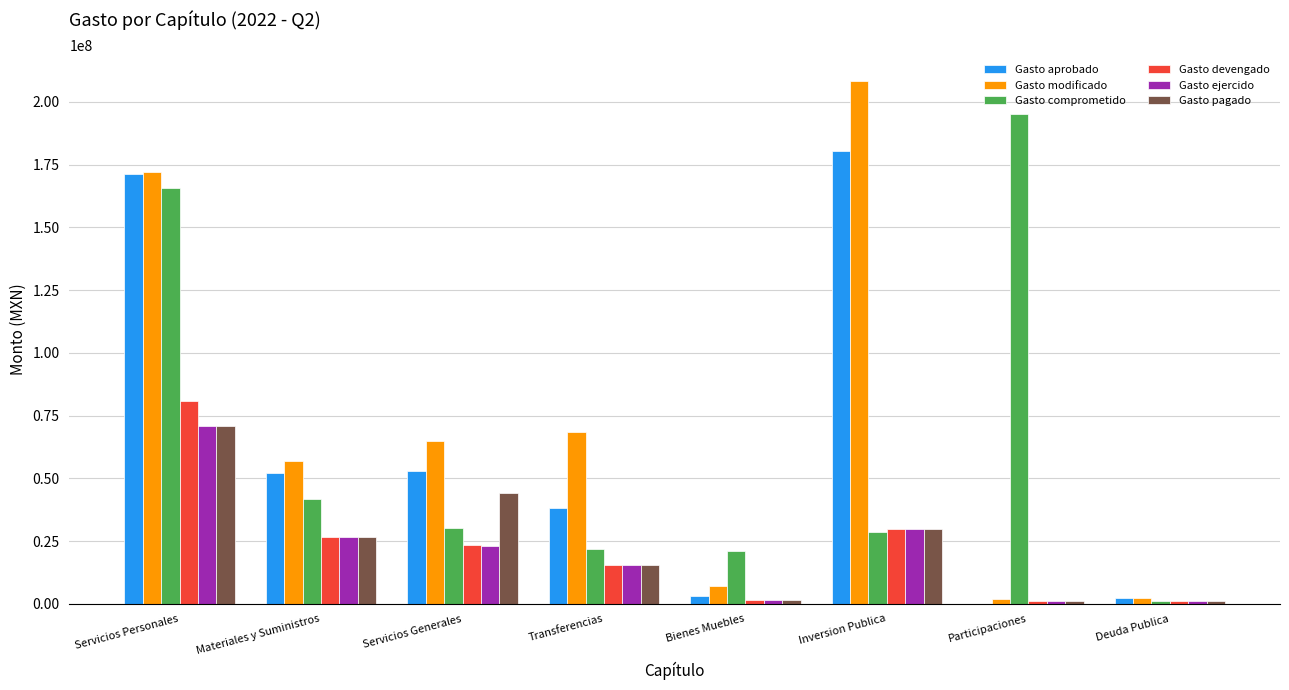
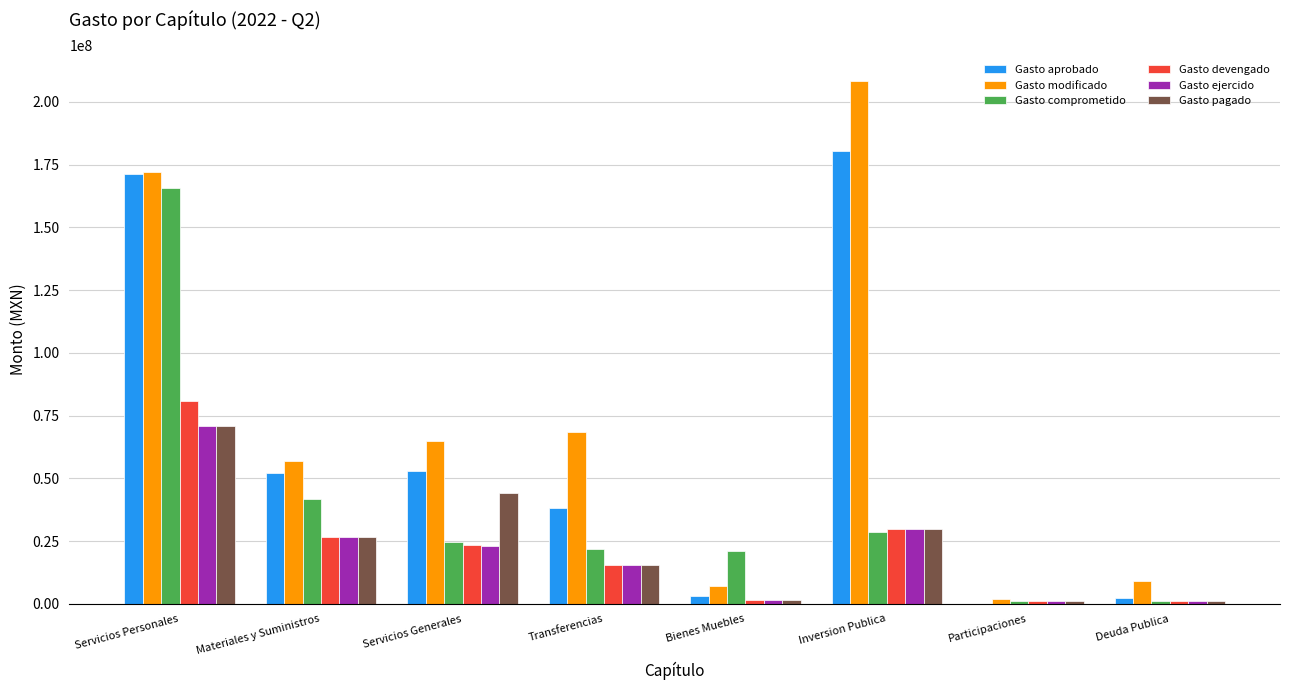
Gasto comprometido, Servicios Generales: 30000000 -> 25000000
Gasto comprometido, Participaciones: 195000000 -> 1000000
Gasto modificado, Deuda Publica: 2000000 -> 9000000
